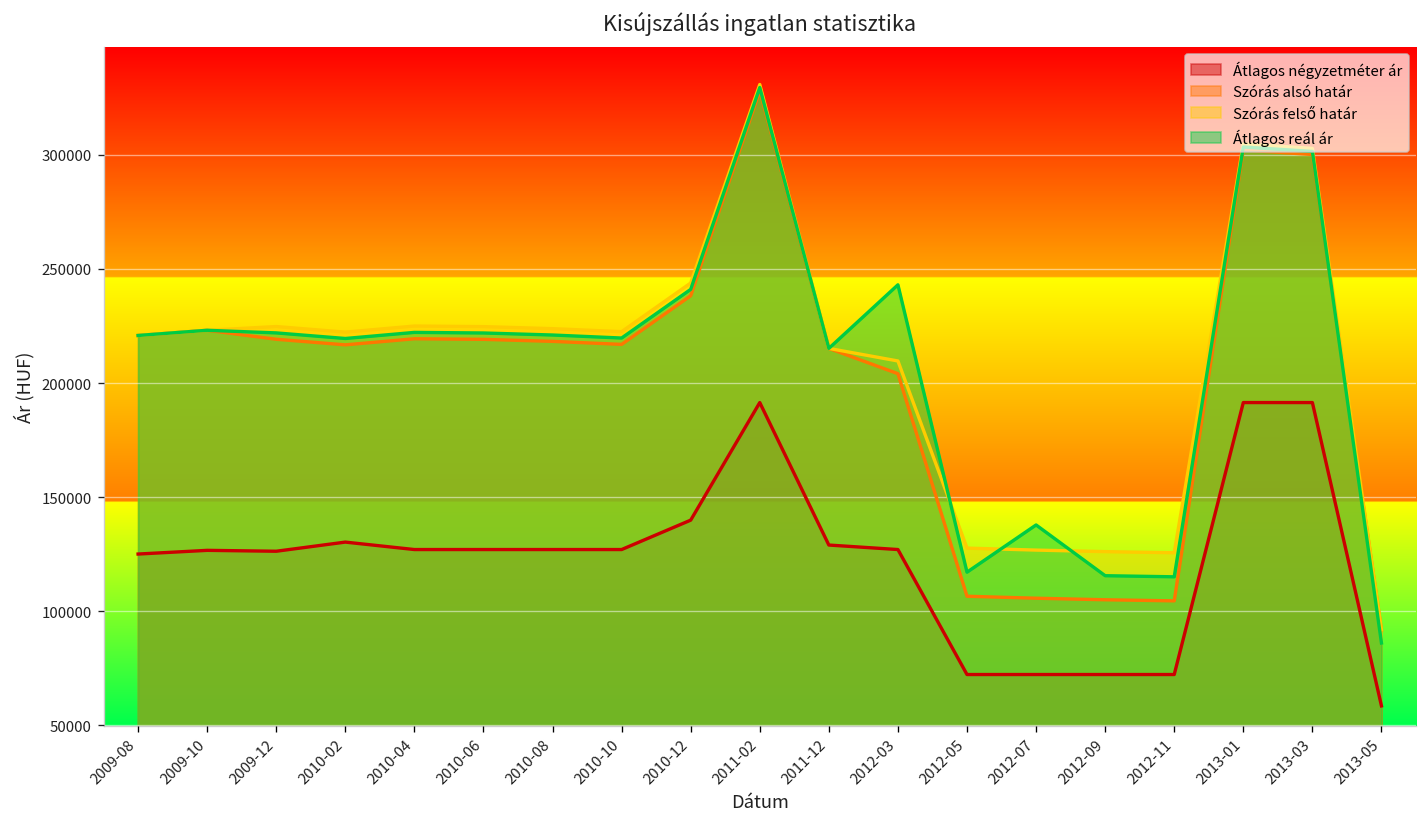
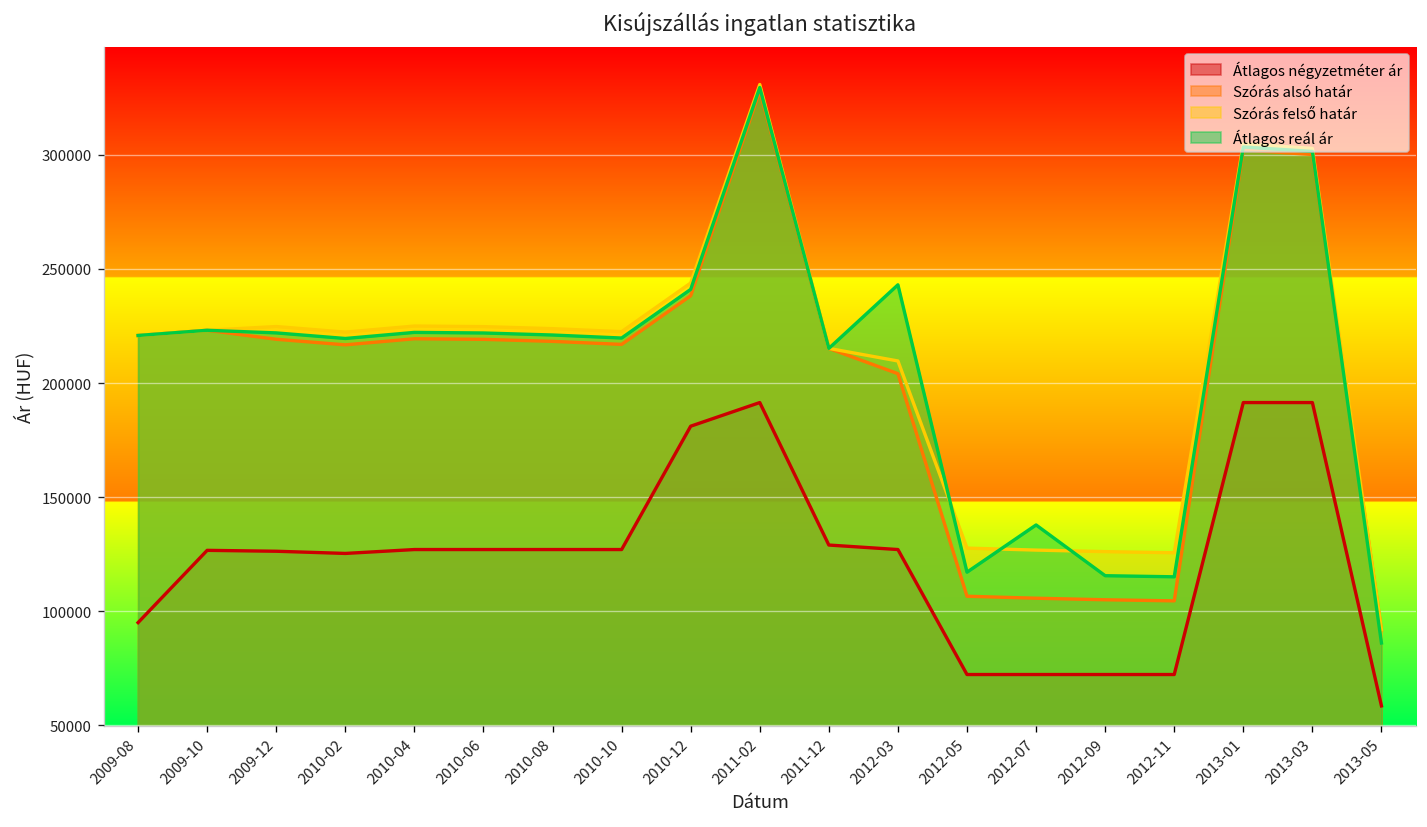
Átlagos négyzetméter ár, 2009-08: 125000 -> 95000
Átlagos négyzetméter ár, 2010-02: 130000 -> 125000
Átlagos négyzetméter ár, 2010-12: 140000 -> 181000
